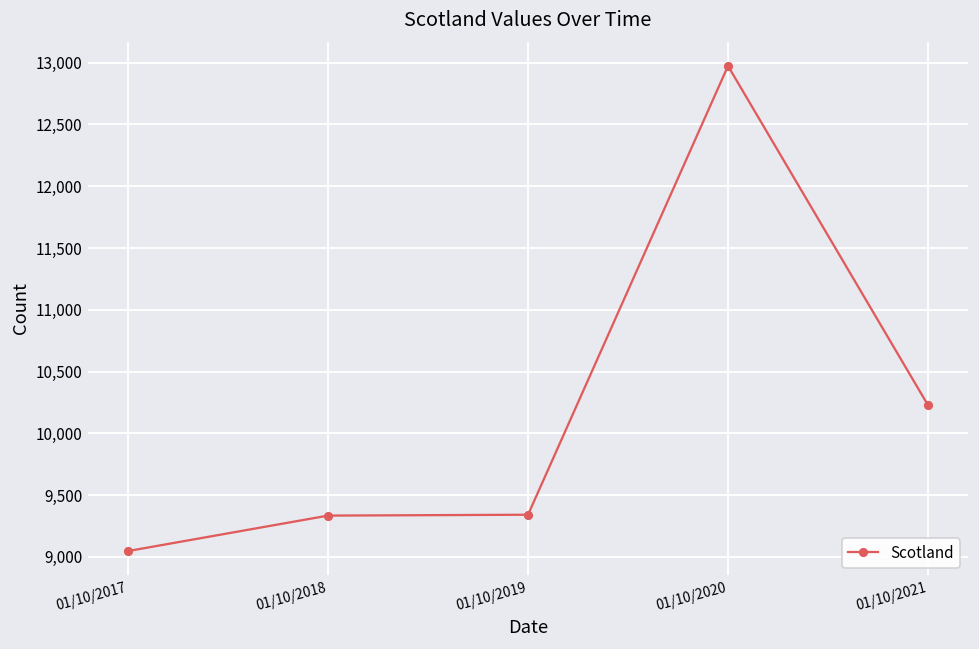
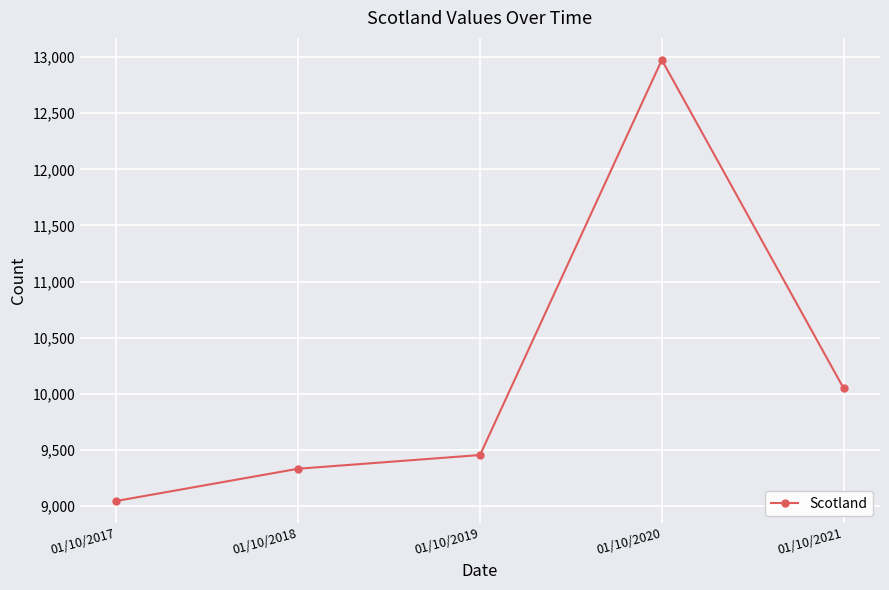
01/10/2019: 9,340 -> 9,460
01/10/2021: 10,230 -> 10,050
